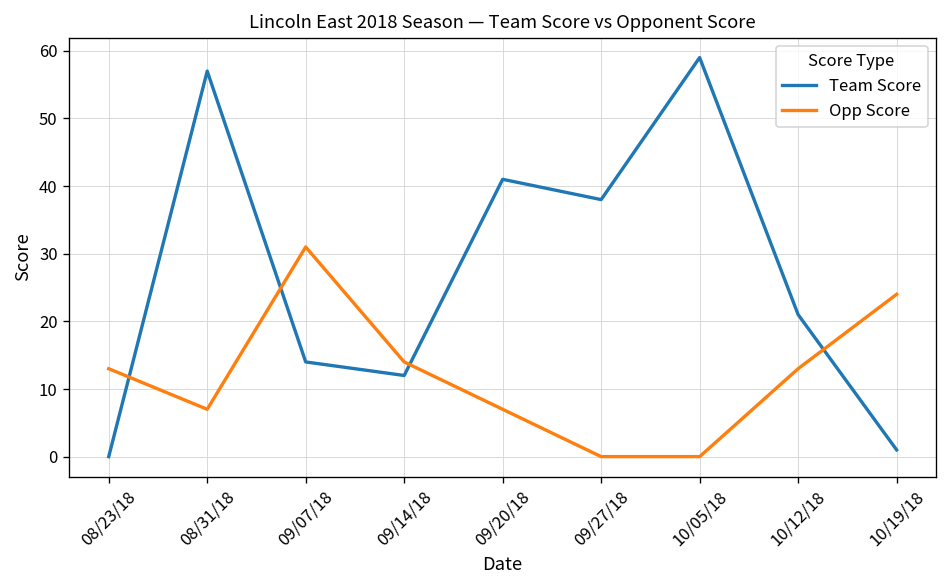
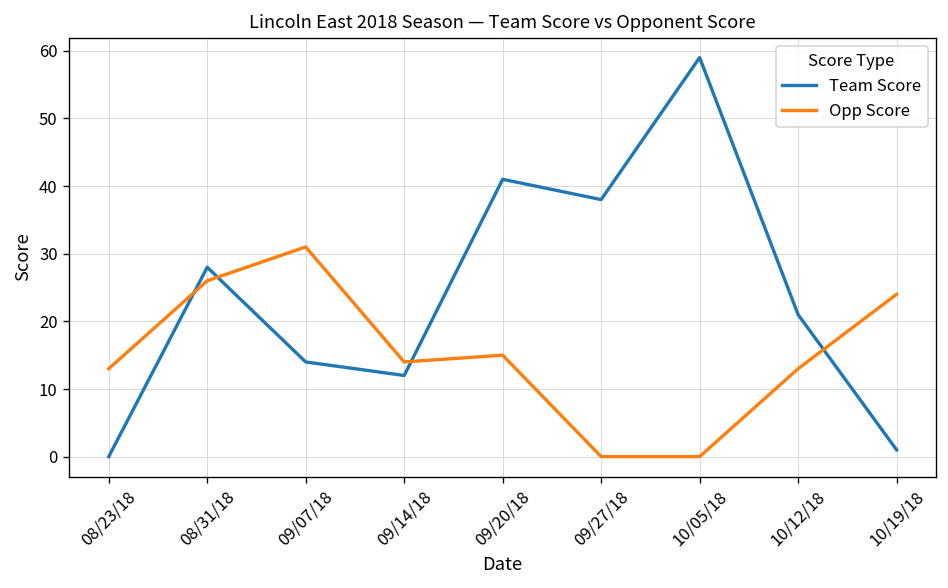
Team Score, 08/31/18: 57 -> 28
Opp Score, 08/31/18: 7 -> 26
Opp Score, 09/20/18: 7 -> 15
